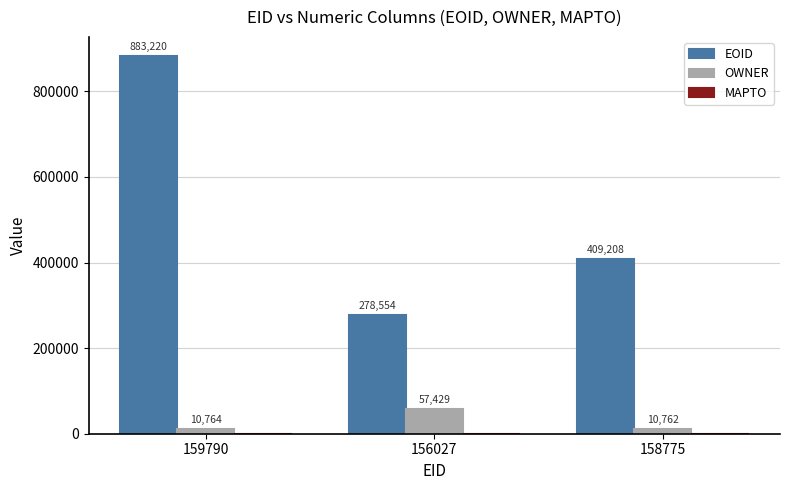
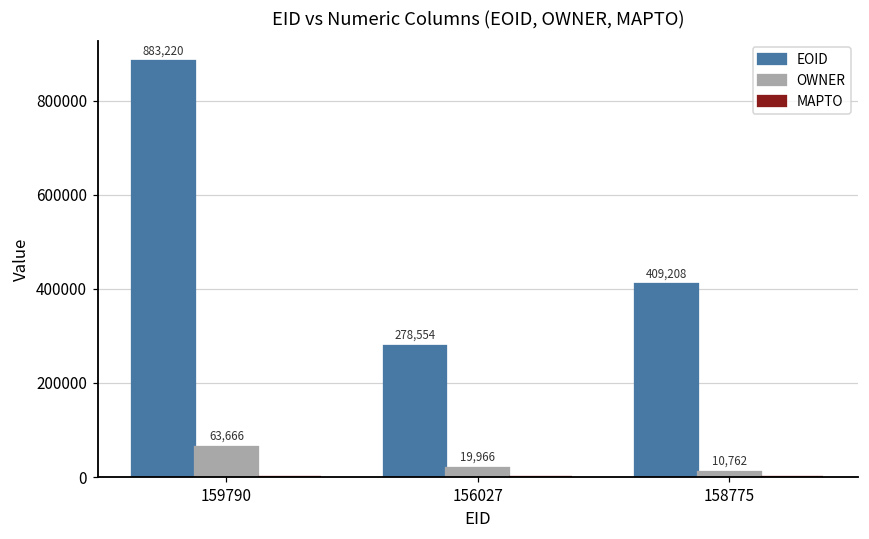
OWNER, 159790: 10,764 -> 63,666
OWNER, 156027: 57,429 -> 19,966
